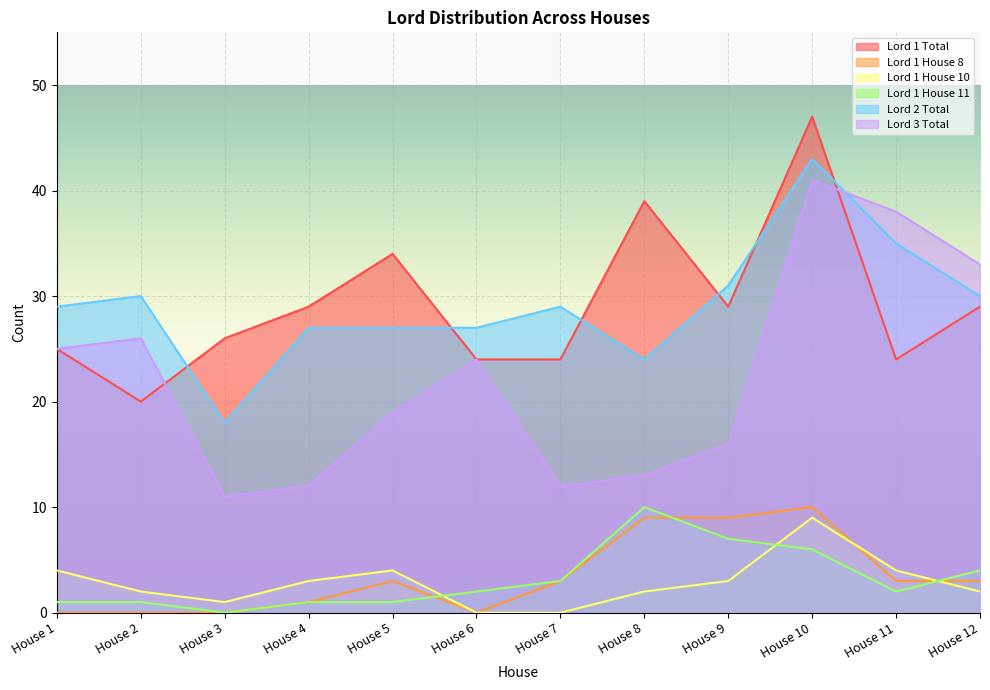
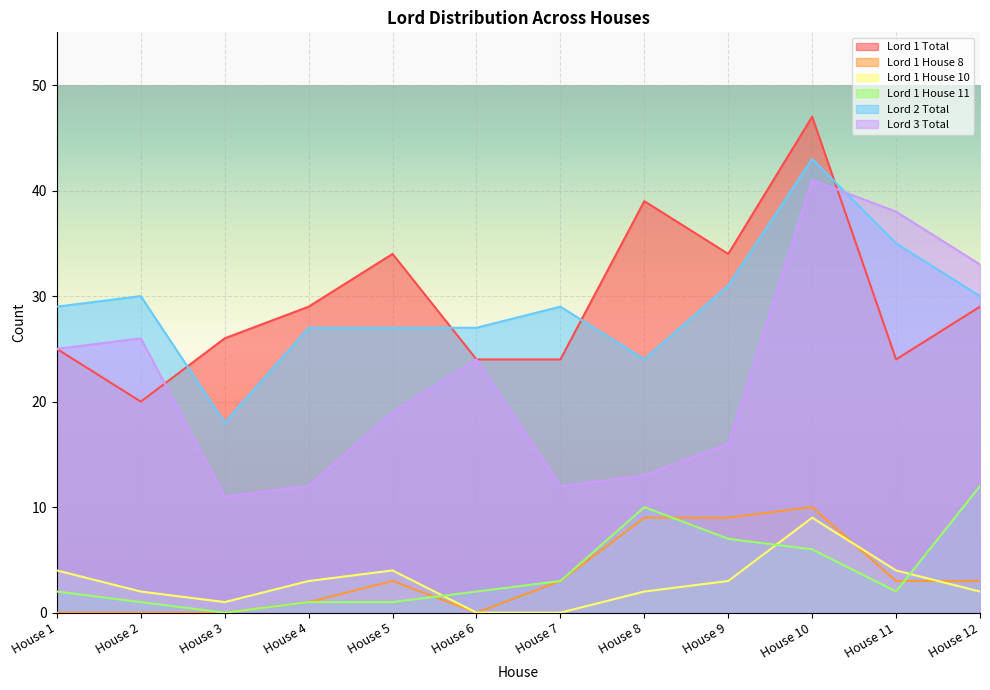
Lord 1 House 11, House 1: 1 -> 2
Lord 1 Total, House 9: 29 -> 34
Lord 1 House 11, House 12: 4 -> 12
